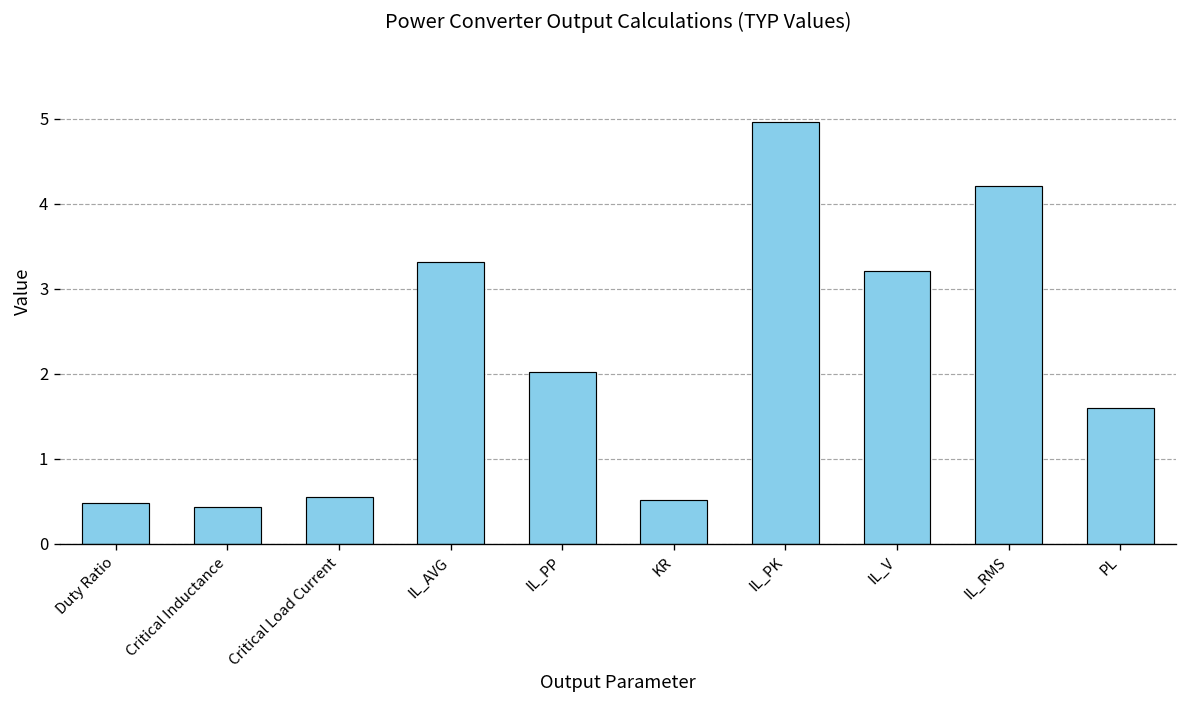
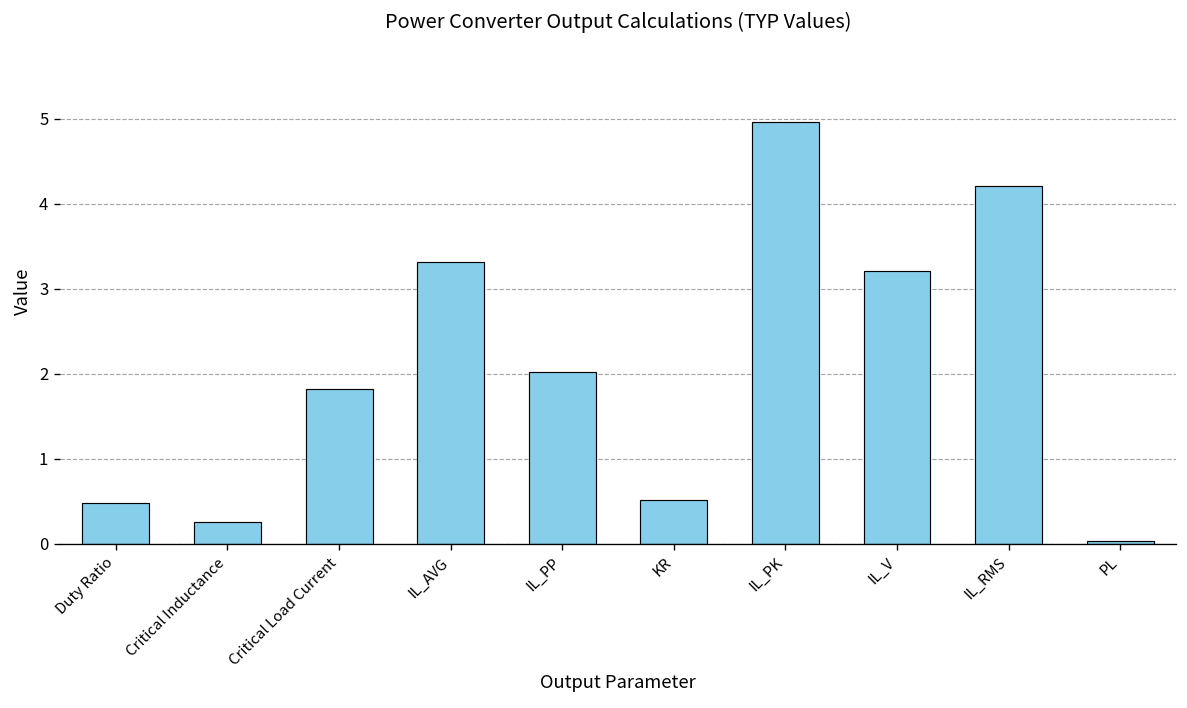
Critical Inductance: 0.4 -> 0.3
Critical Load Current: 0.5 -> 1.8
PL: 1.6 -> 0.0
